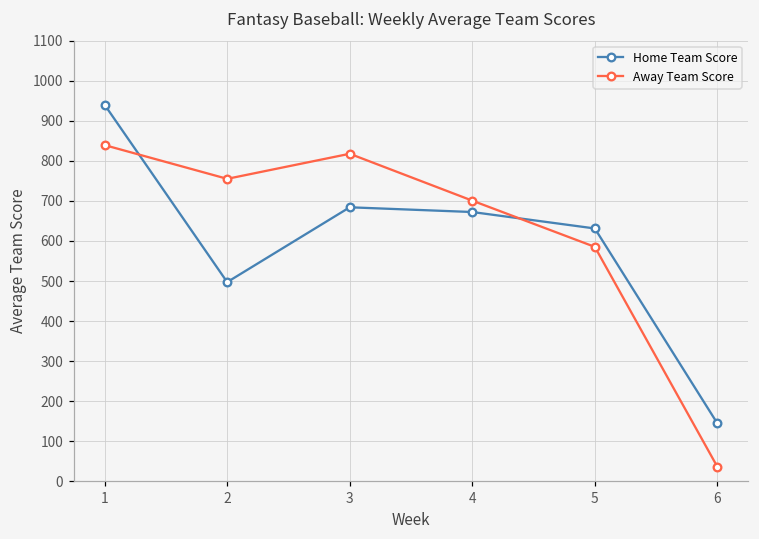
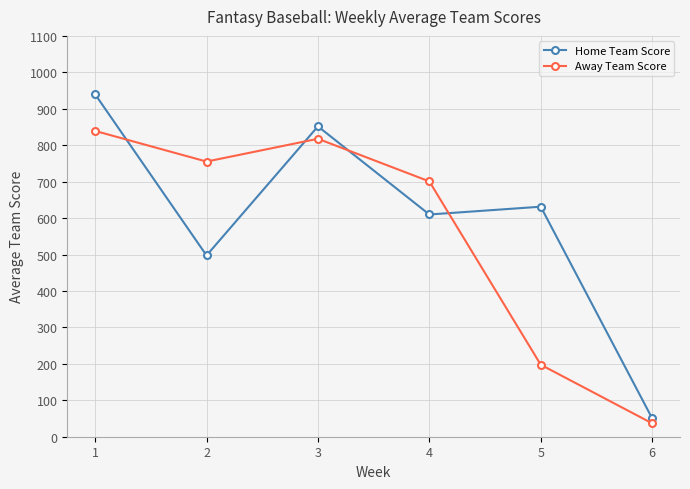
Home Team Score, 3: 680 -> 850
Home Team Score, 4: 670 -> 610
Away Team Score, 5: 590 -> 200
Home Team Score, 6: 150 -> 50
